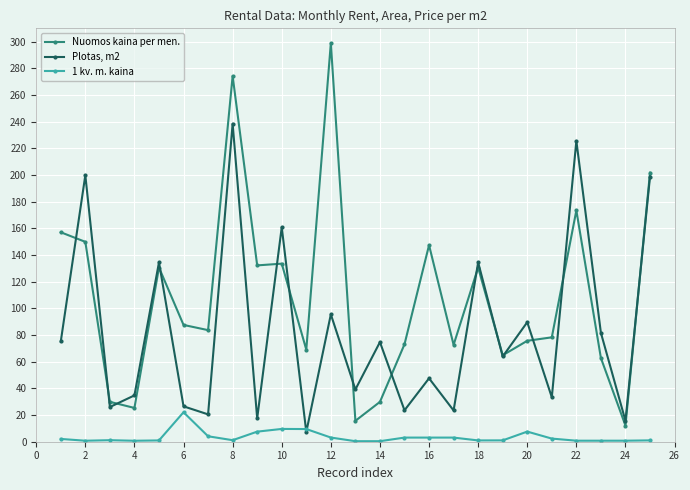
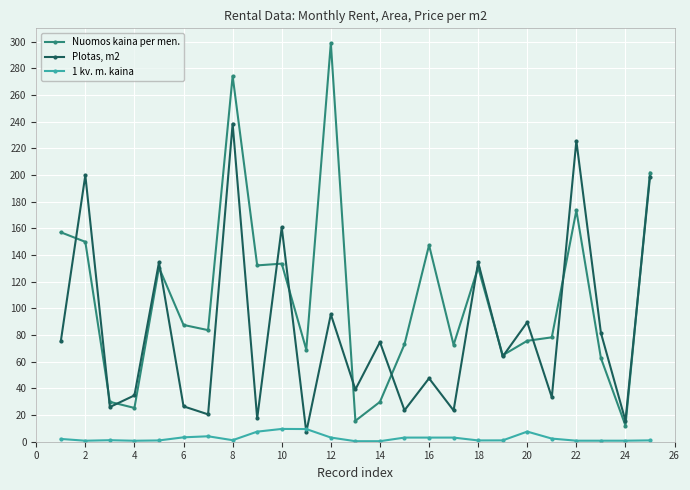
1 kv. m. kaina, 6: 22 -> 3
